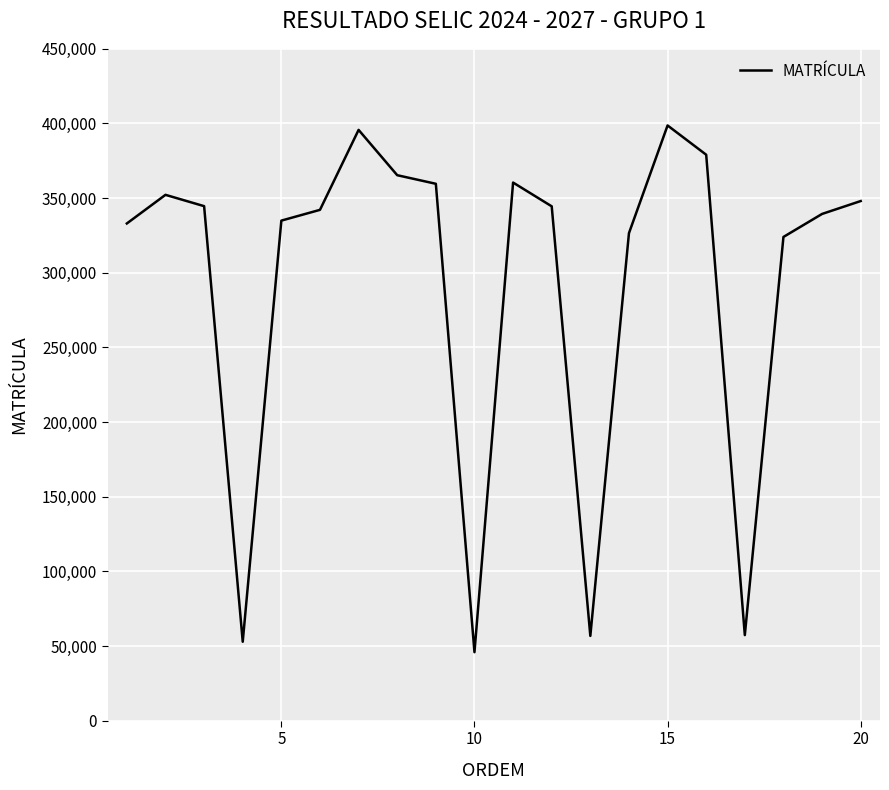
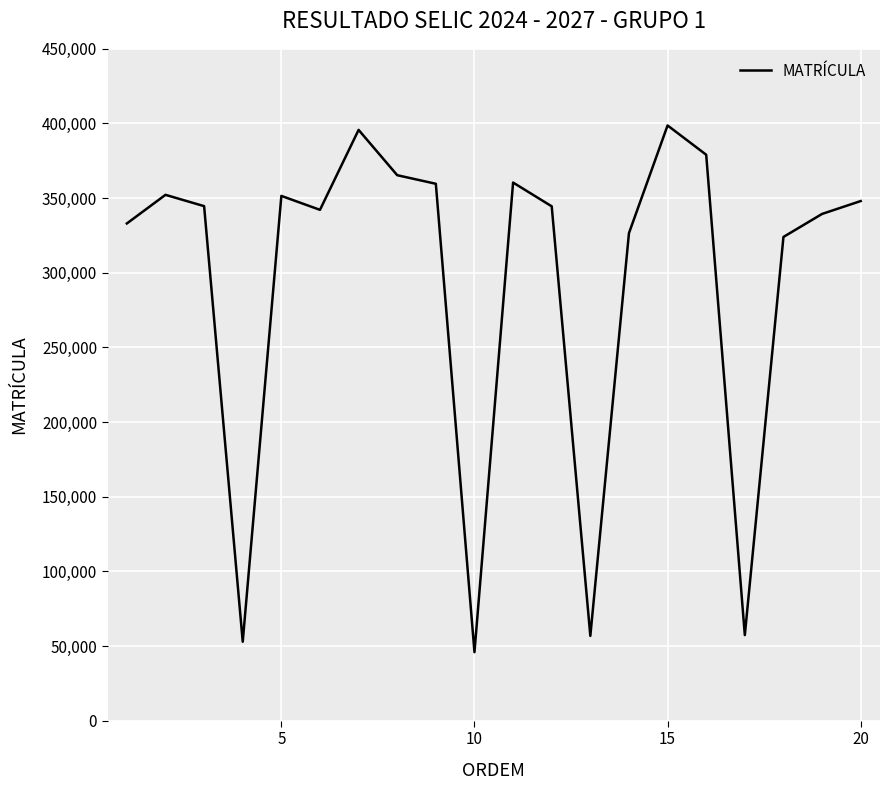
5: 335,000 -> 351,000
